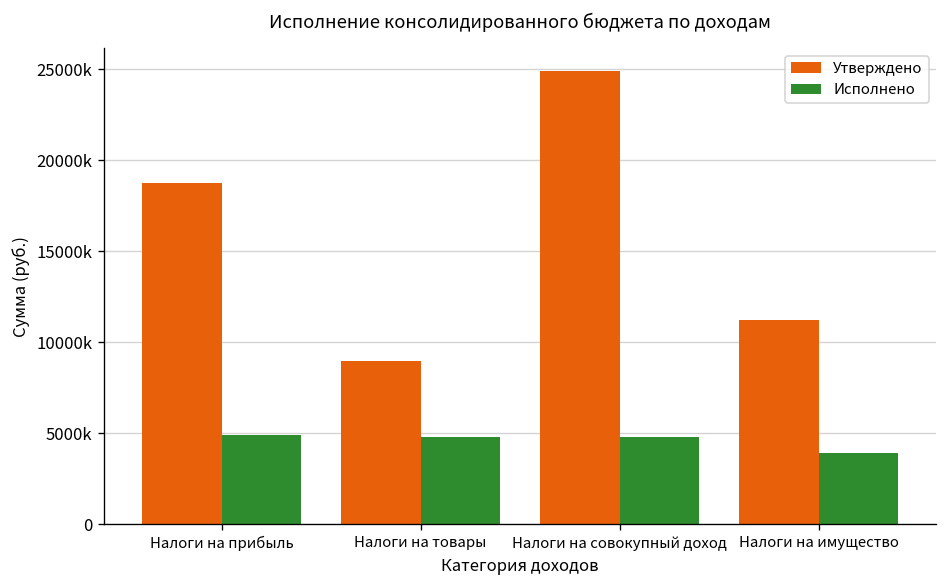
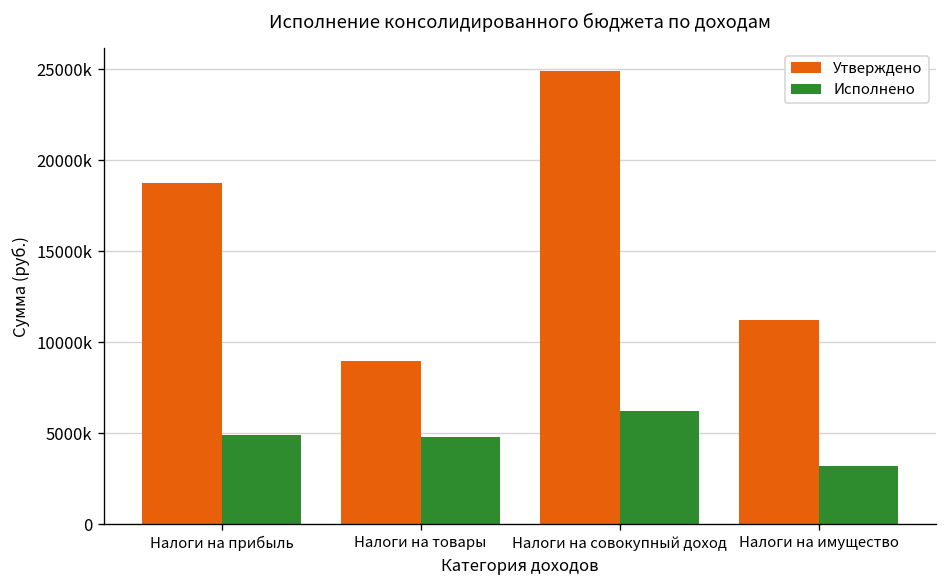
Исполнено, Налоги на совокупный доход: 4800000 -> 6300000
Исполнено, Налоги на имущество: 3900000 -> 3200000
